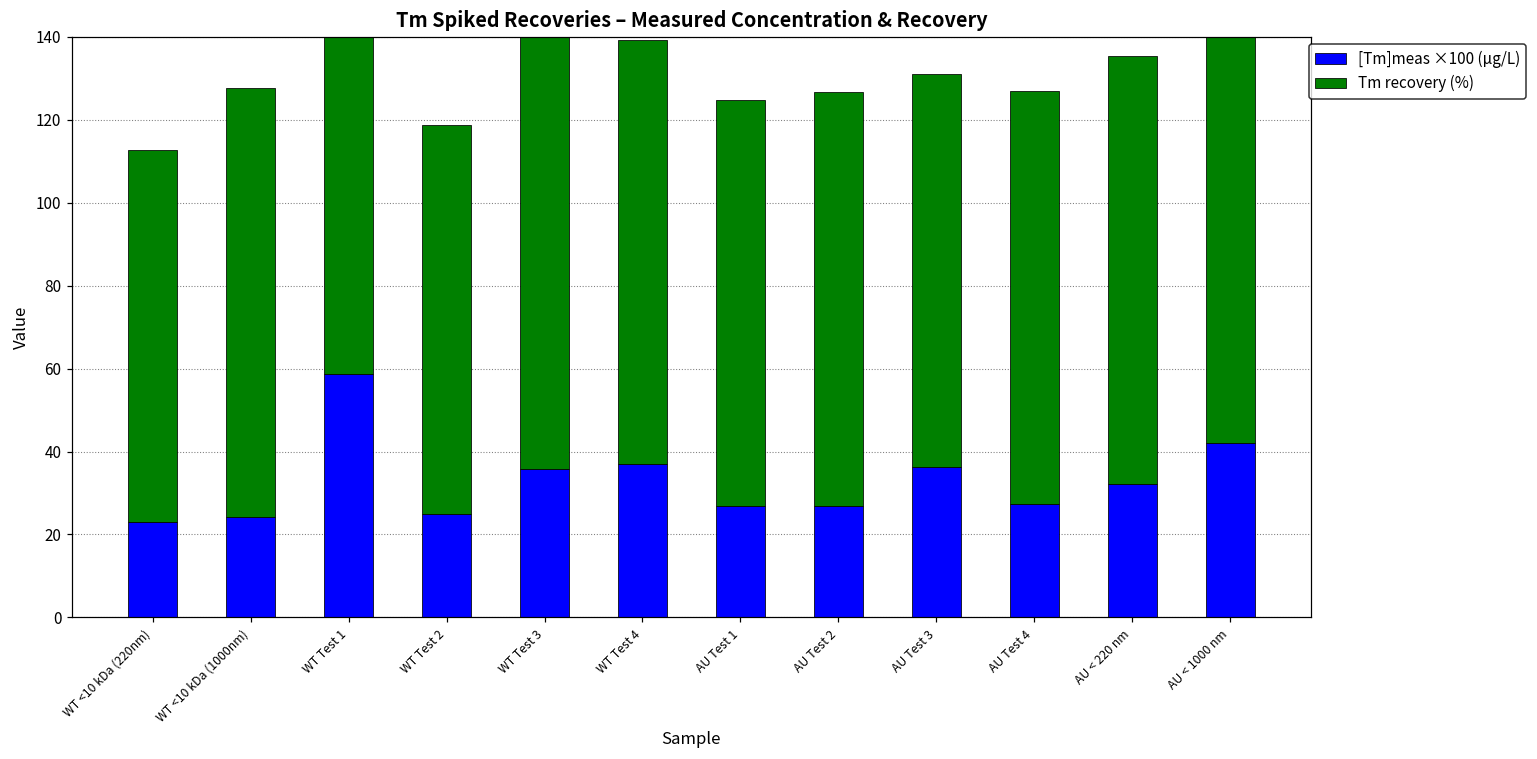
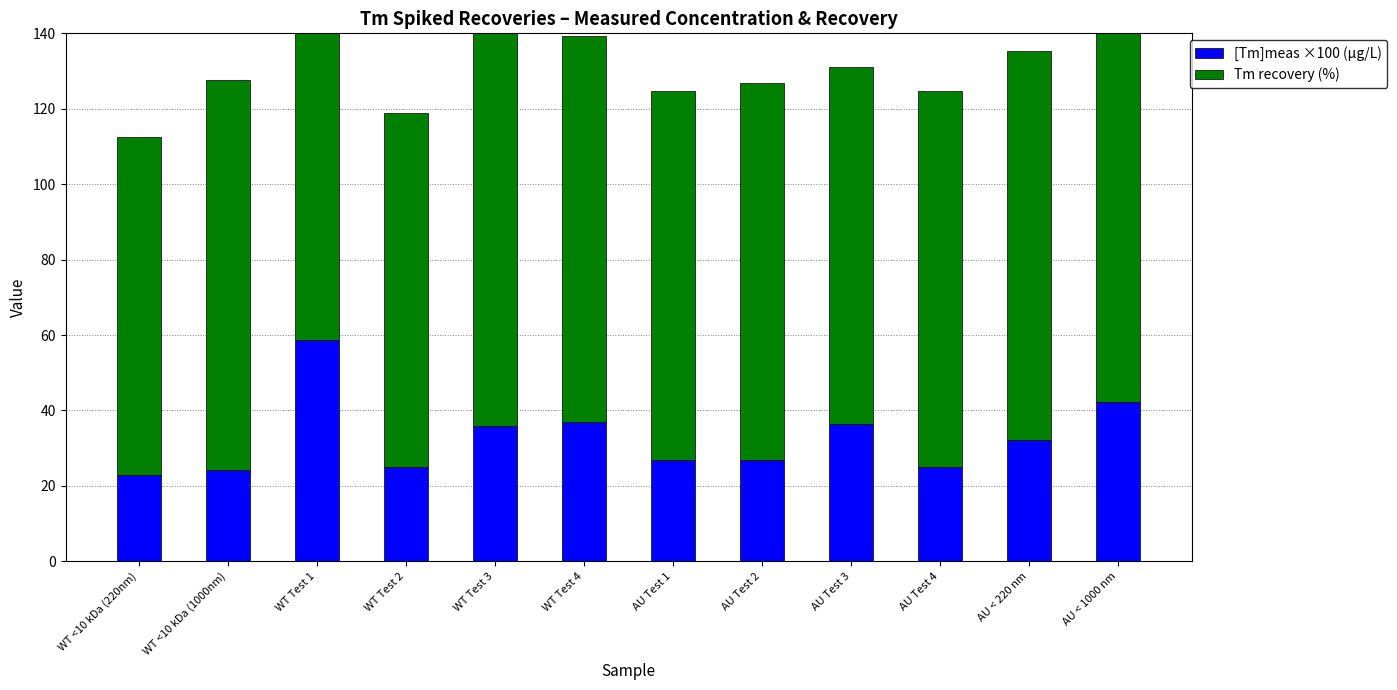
[Tm]meas ×100 (µg/L), AU Test 4: 27 -> 25
